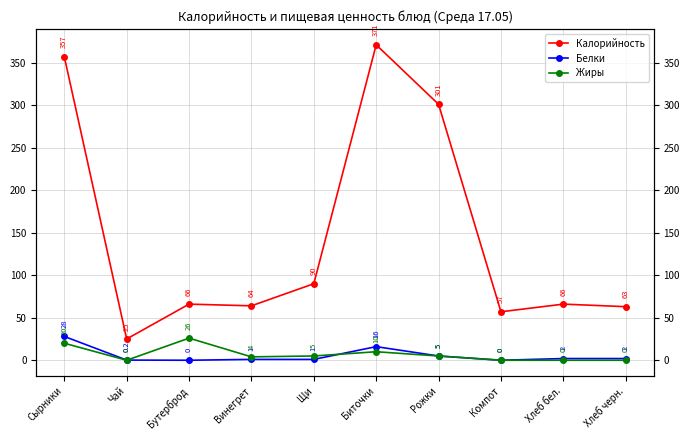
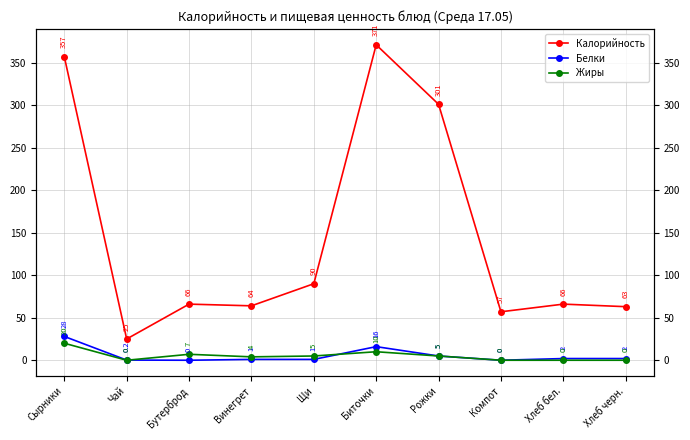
Жиры, Бутерброд: 26 -> 7
